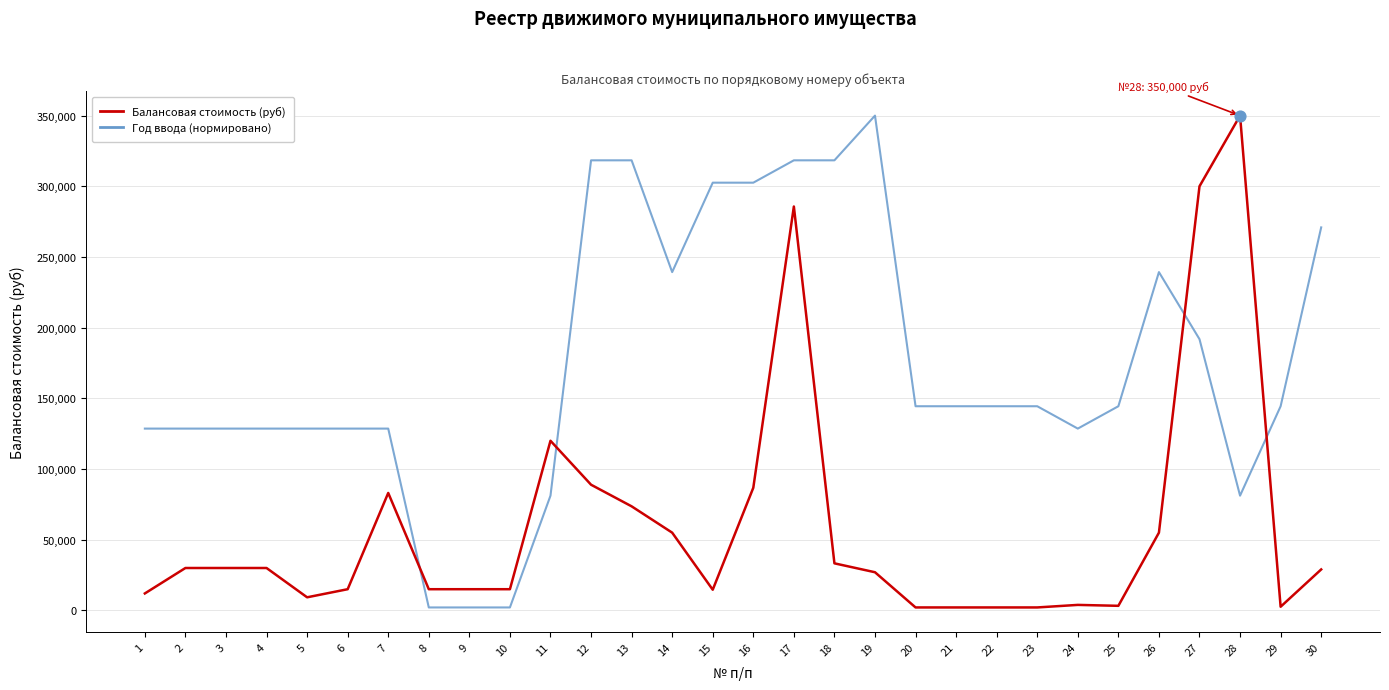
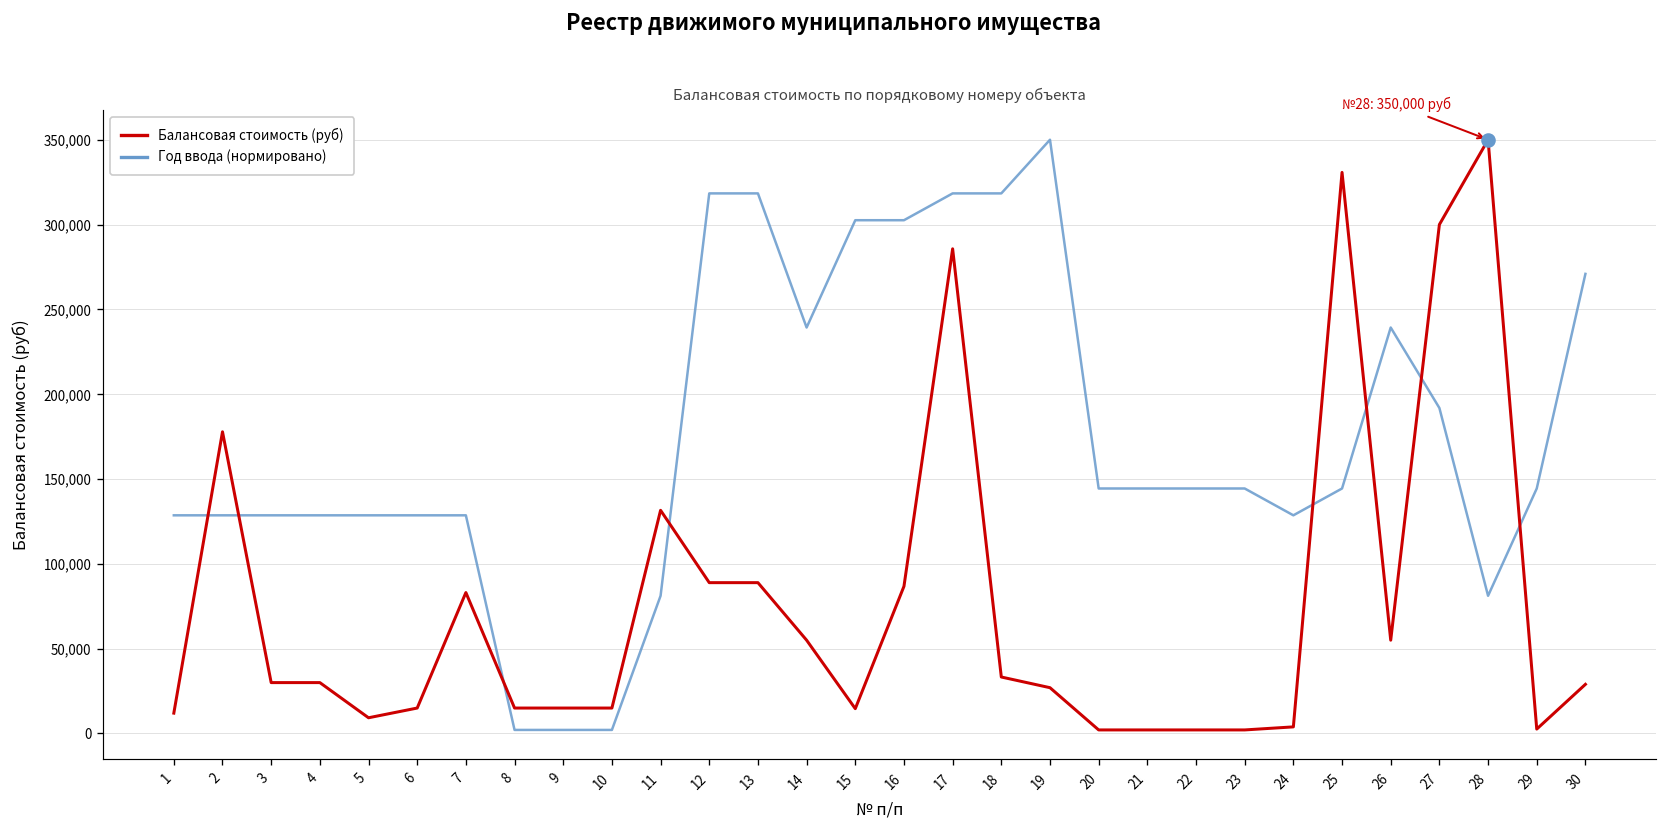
Балансовая стоимость (руб), 2: 30,000 -> 178,000
Балансовая стоимость (руб), 11: 120,000 -> 132,000
Балансовая стоимость (руб), 13: 74,000 -> 89,000
Балансовая стоимость (руб), 25: 3,000 -> 331,000
